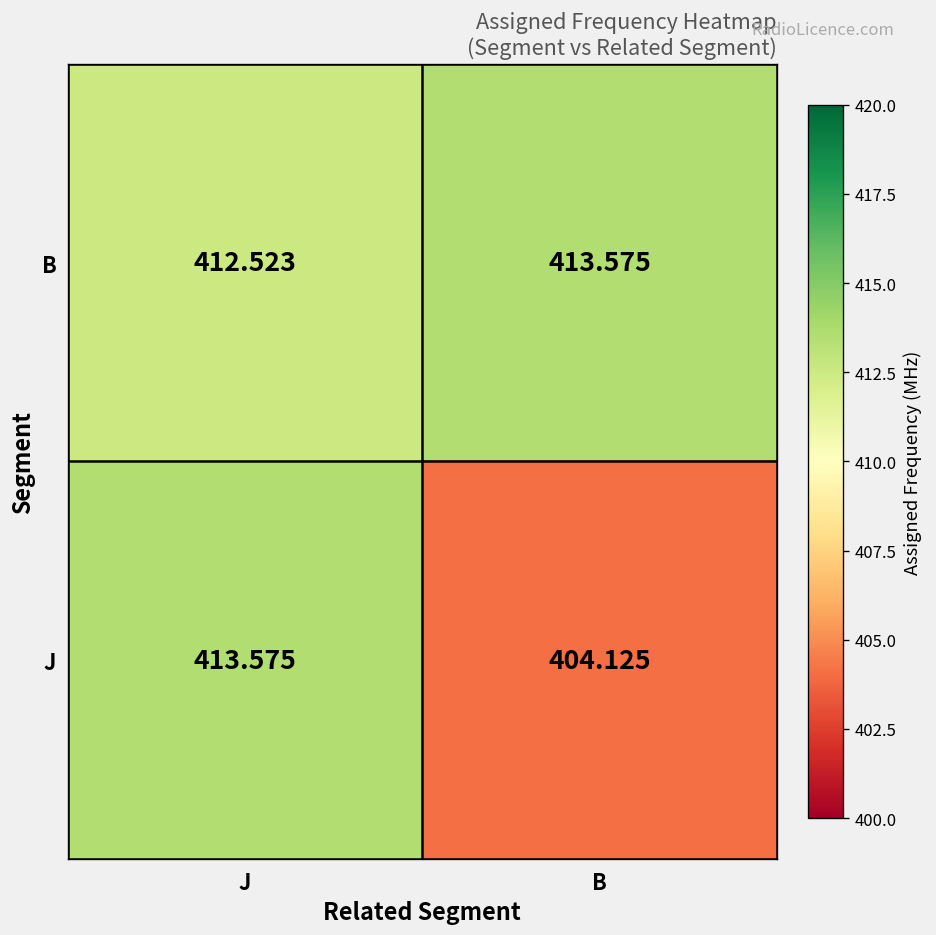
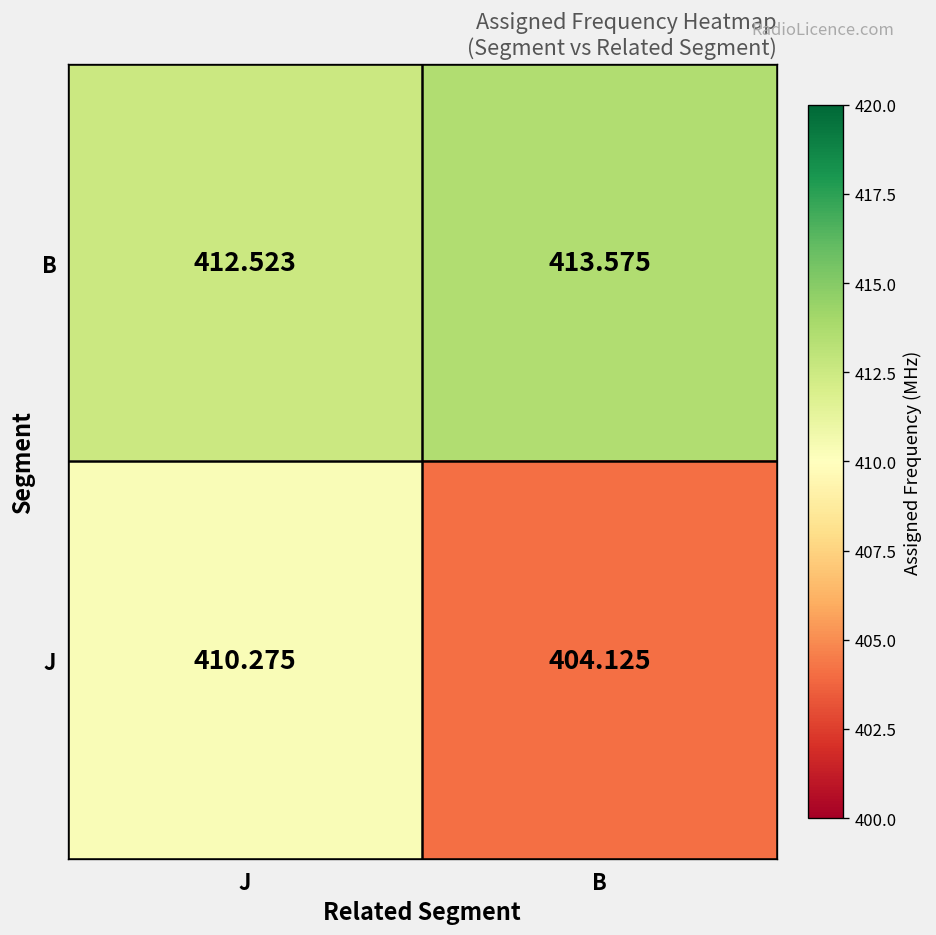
J, J: 413.575 -> 410.275
